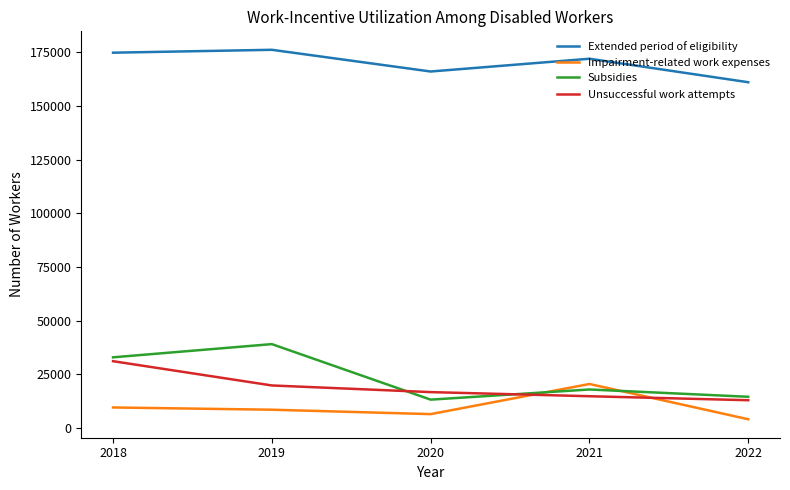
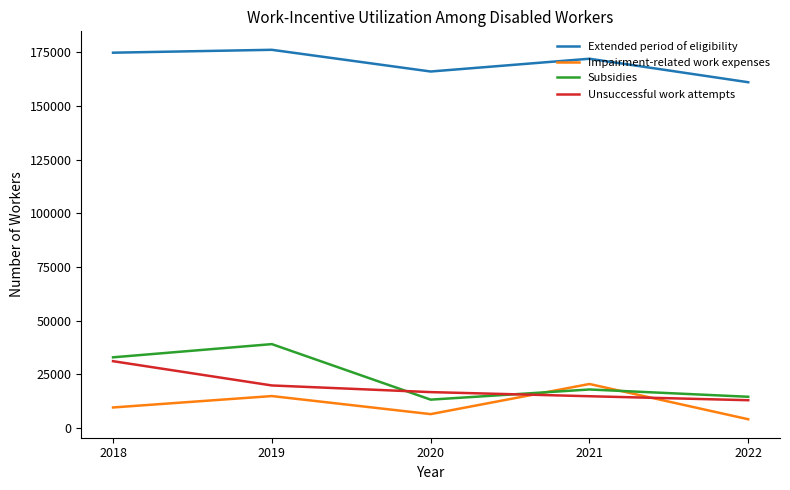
Impairment-related work expenses, 2019: 9000 -> 15000
